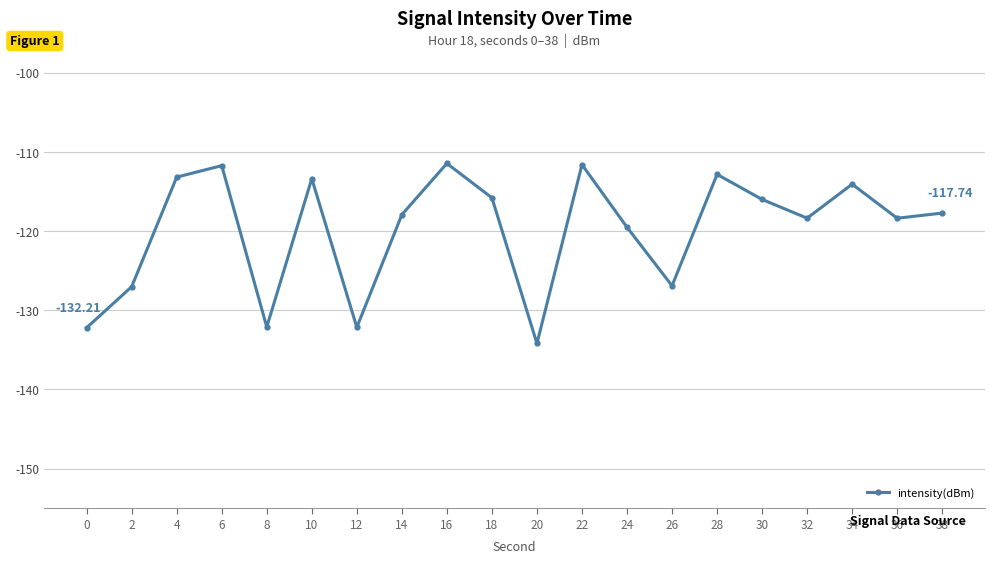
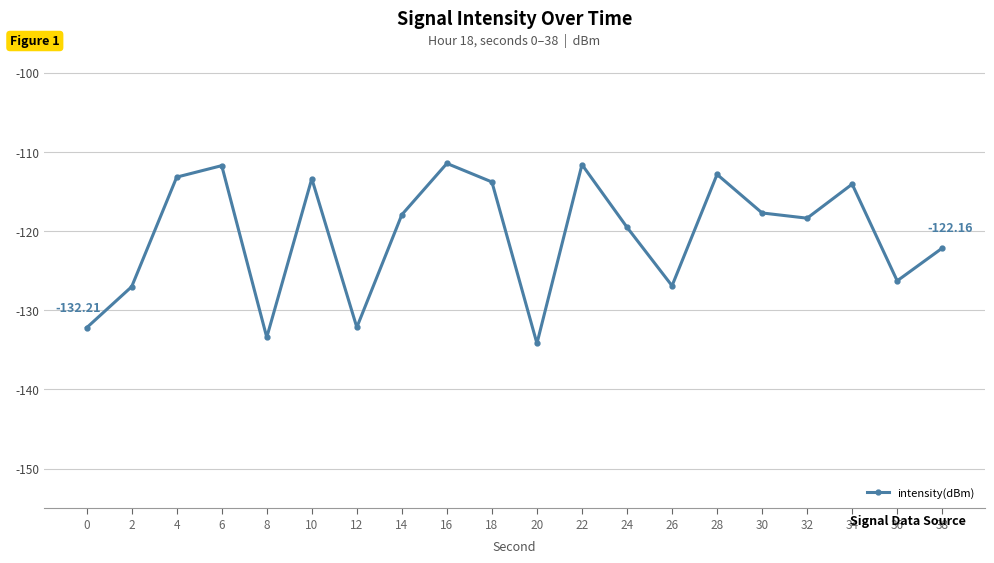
8: -132 -> -133
18: -116 -> -114
30: -116 -> -118
36: -118 -> -126
38: -117.74 -> -122.16
